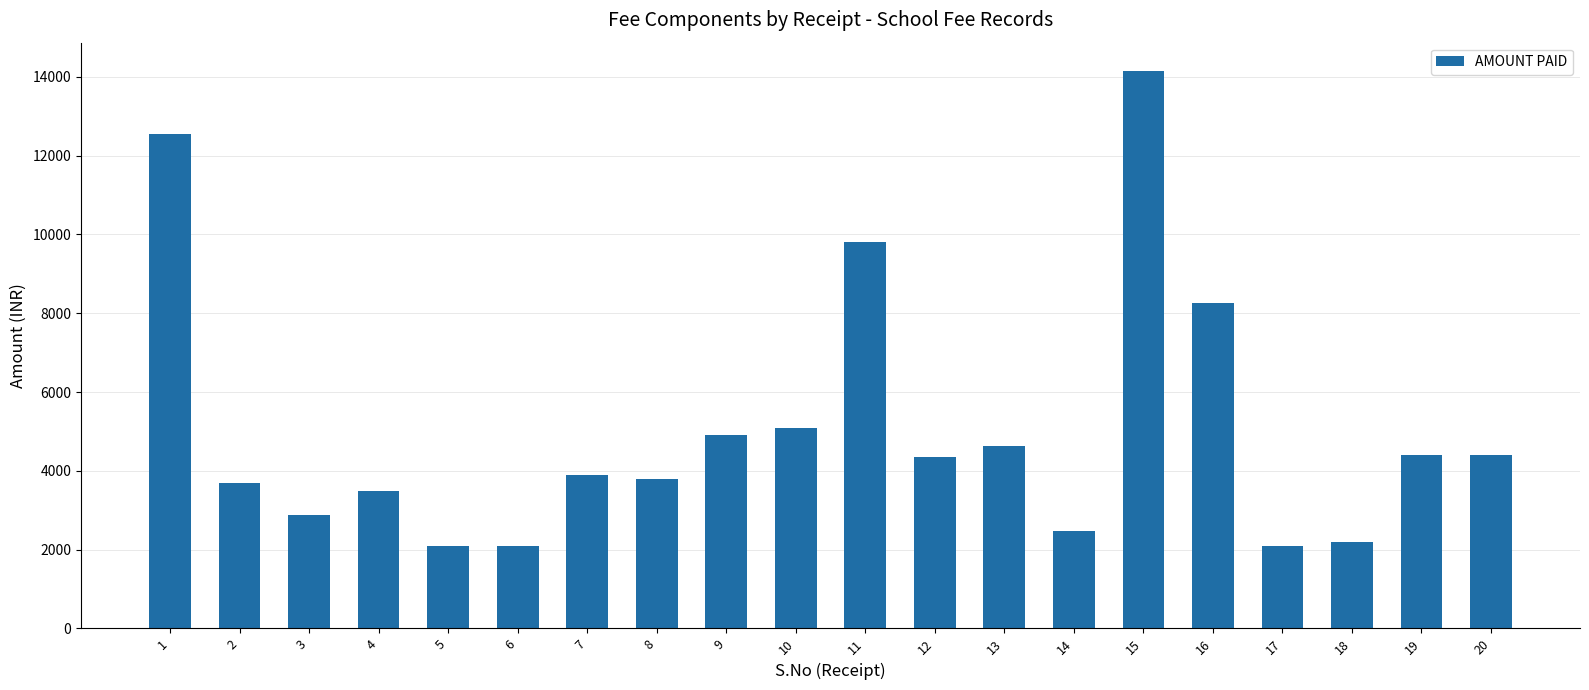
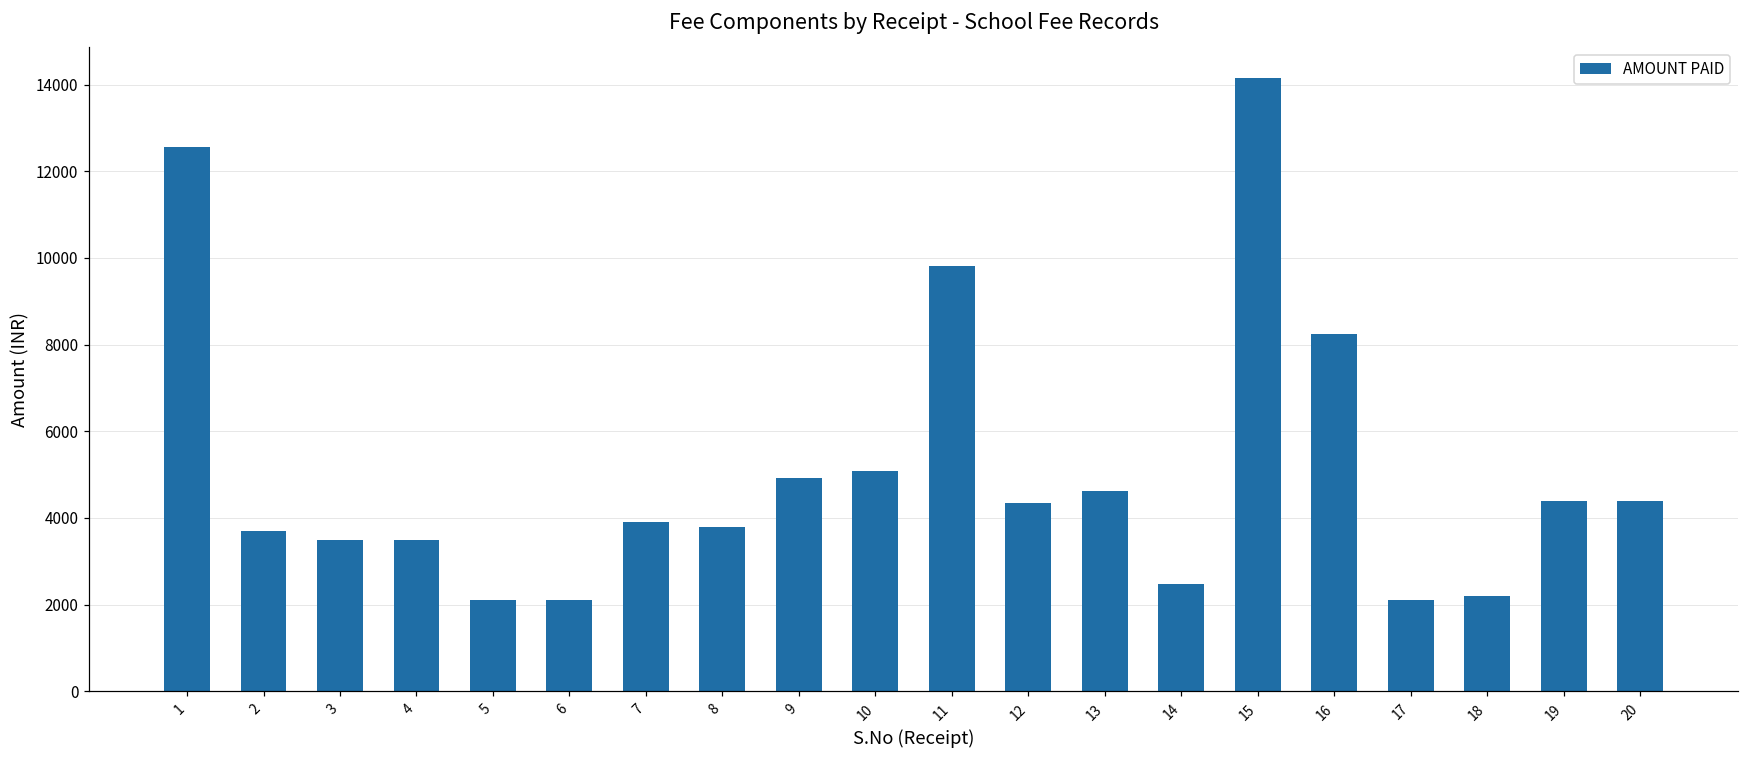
3: 2900 -> 3500
